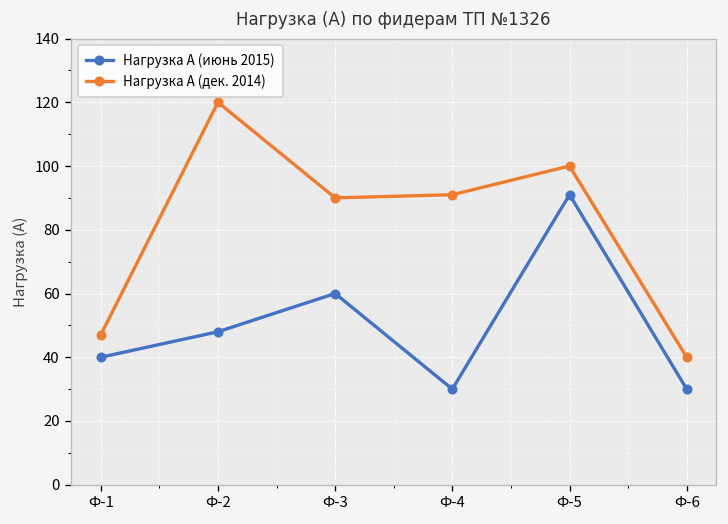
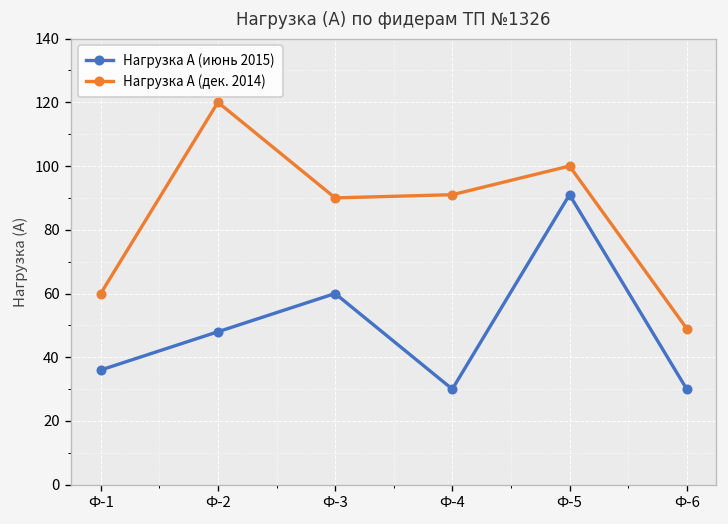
Нагрузка A (июнь 2015), Ф-1: 40 -> 36
Нагрузка A (дек. 2014), Ф-1: 47 -> 60
Нагрузка A (дек. 2014), Ф-6: 40 -> 49
